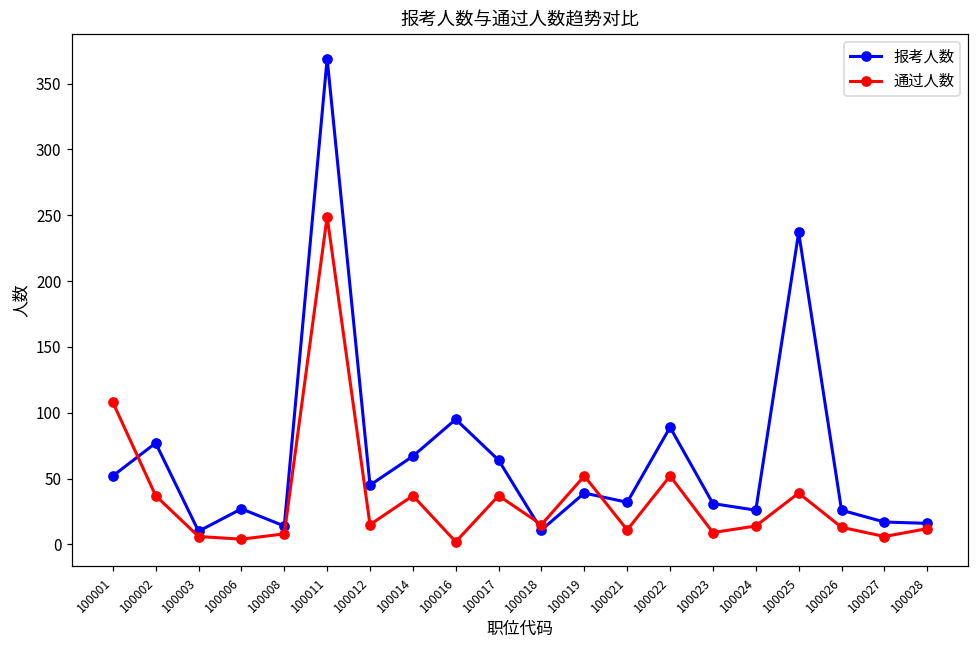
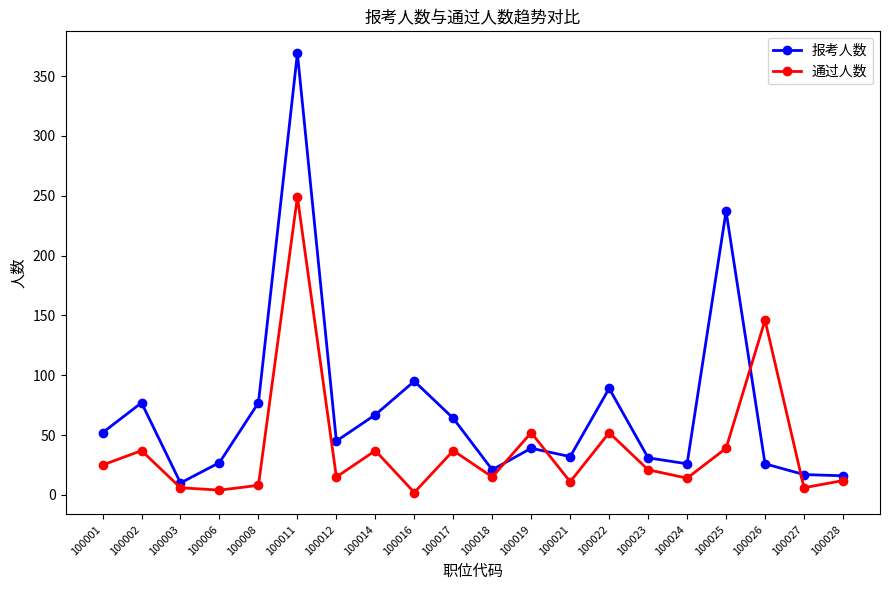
通过人数, 100001: 108 -> 25
报考人数, 100008: 14 -> 77
报考人数, 100018: 11 -> 21
通过人数, 100023: 9 -> 21
通过人数, 100026: 13 -> 146
